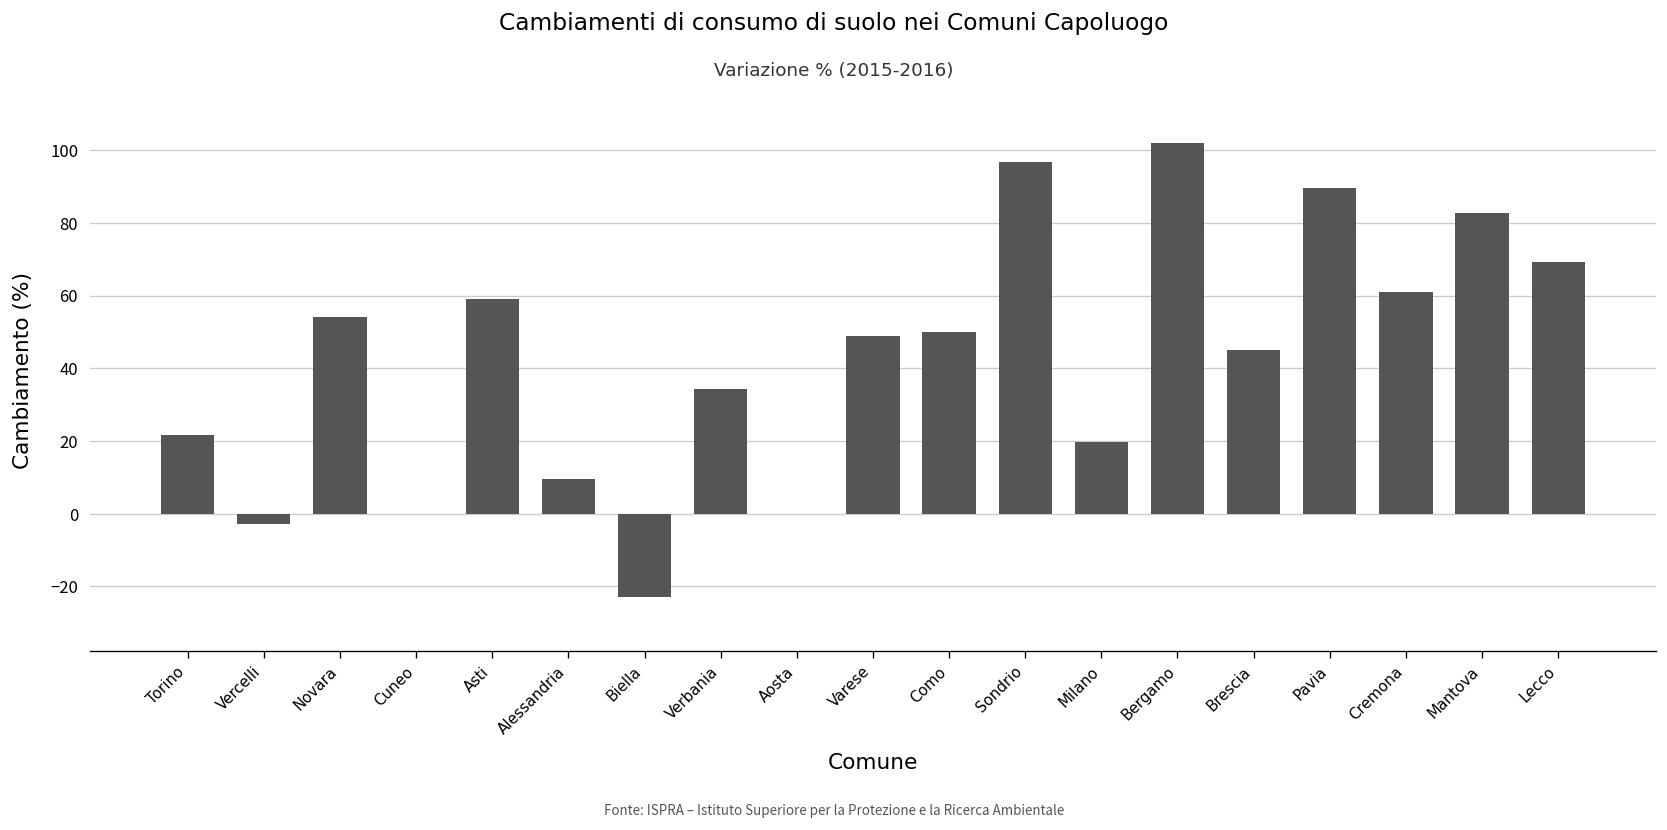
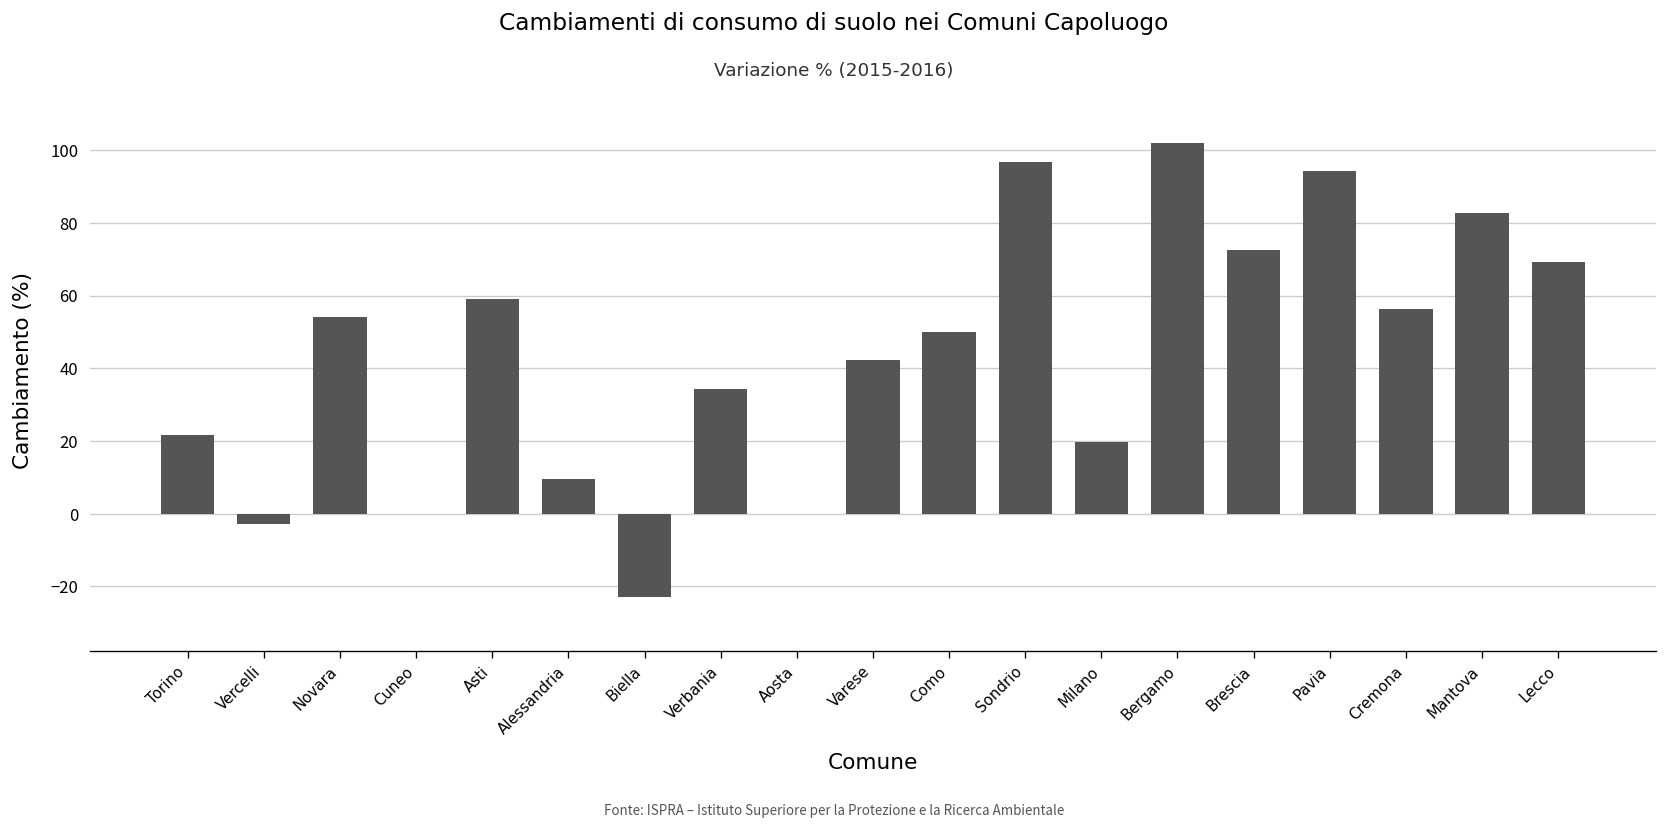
Varese: 49 -> 42
Brescia: 45 -> 72
Pavia: 90 -> 94
Cremona: 61 -> 56
